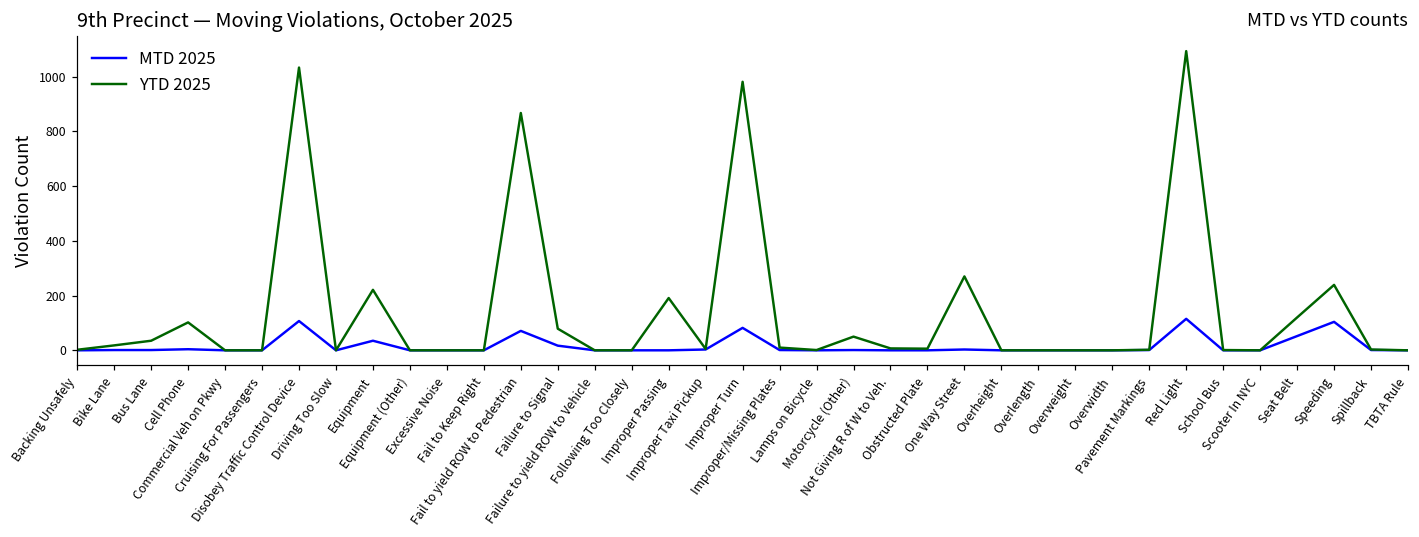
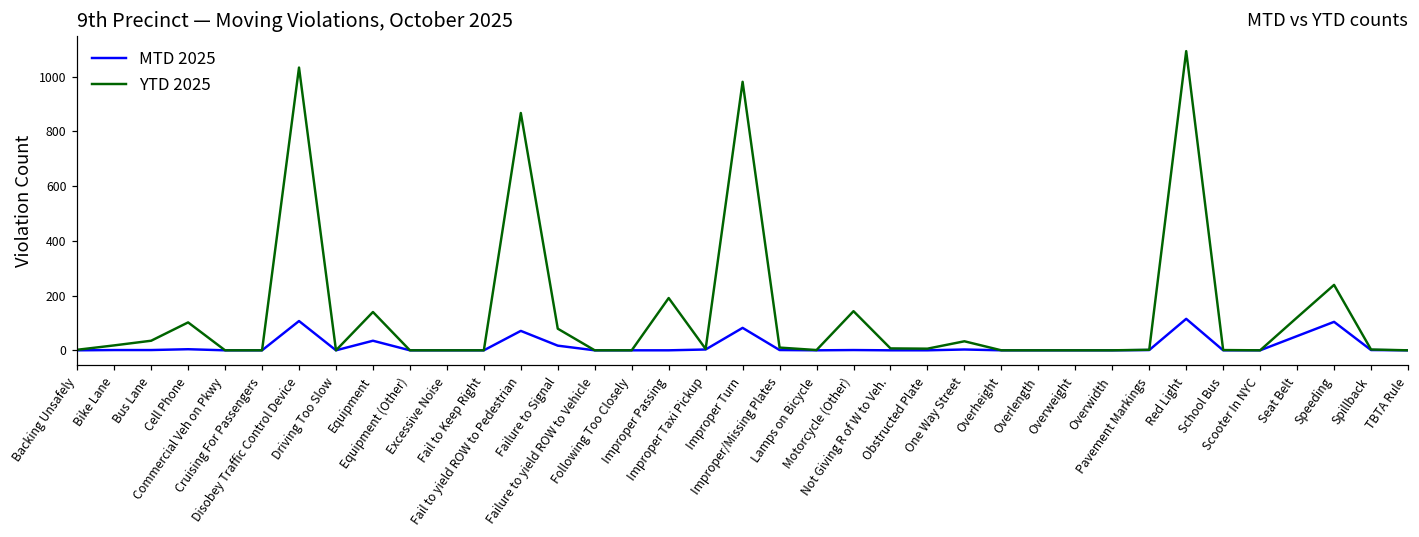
YTD 2025, Equipment: 220 -> 140
YTD 2025, Motorcycle (Other): 50 -> 140
YTD 2025, One Way Street: 270 -> 30
